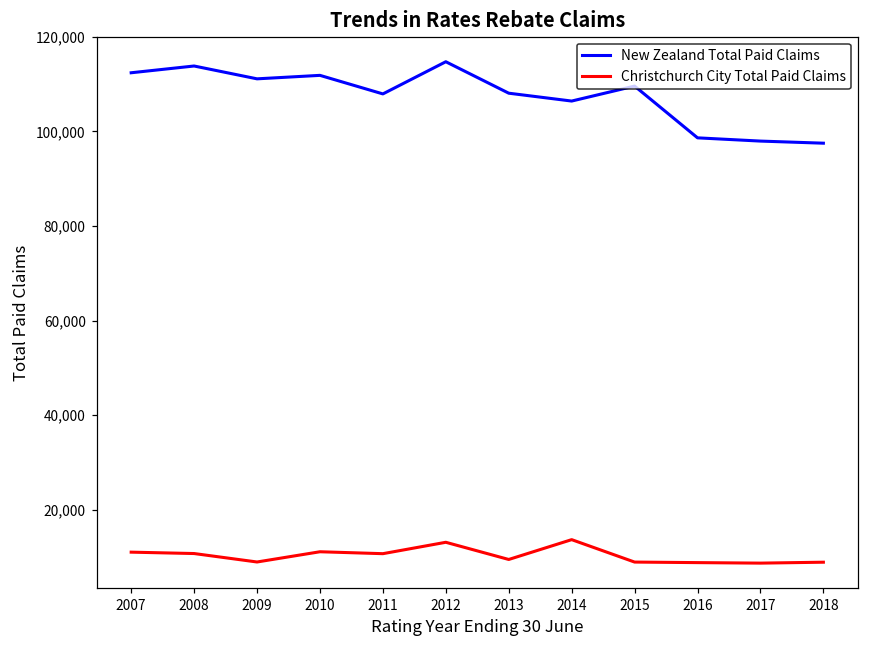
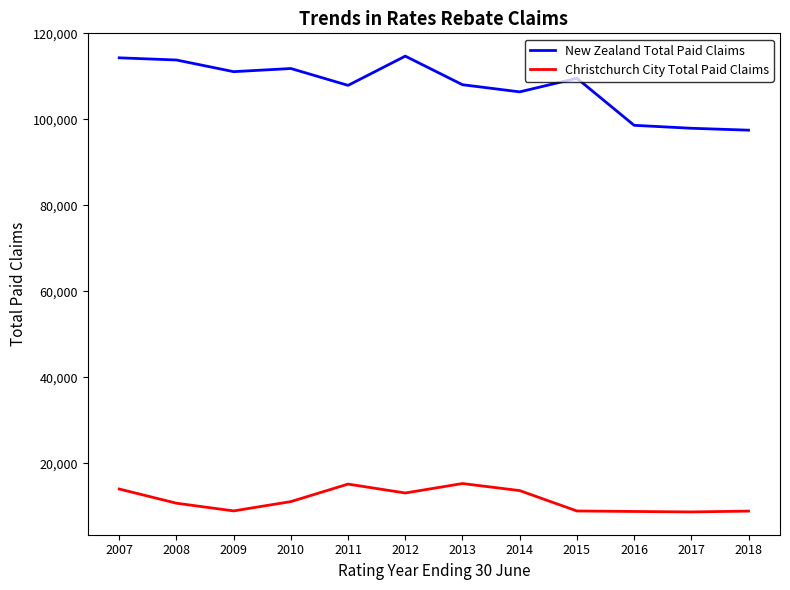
New Zealand Total Paid Claims, 2007: 112,000 -> 114,000
Christchurch City Total Paid Claims, 2007: 11,000 -> 14,000
Christchurch City Total Paid Claims, 2011: 11,000 -> 15,000
Christchurch City Total Paid Claims, 2013: 9,000 -> 15,000
